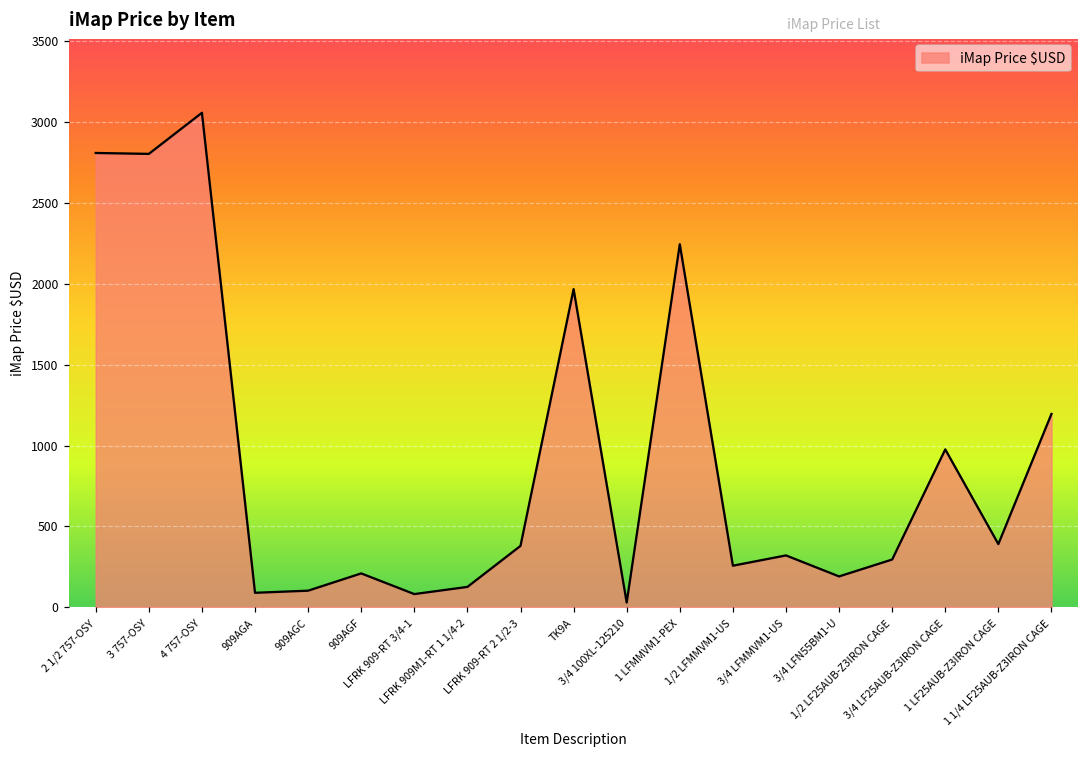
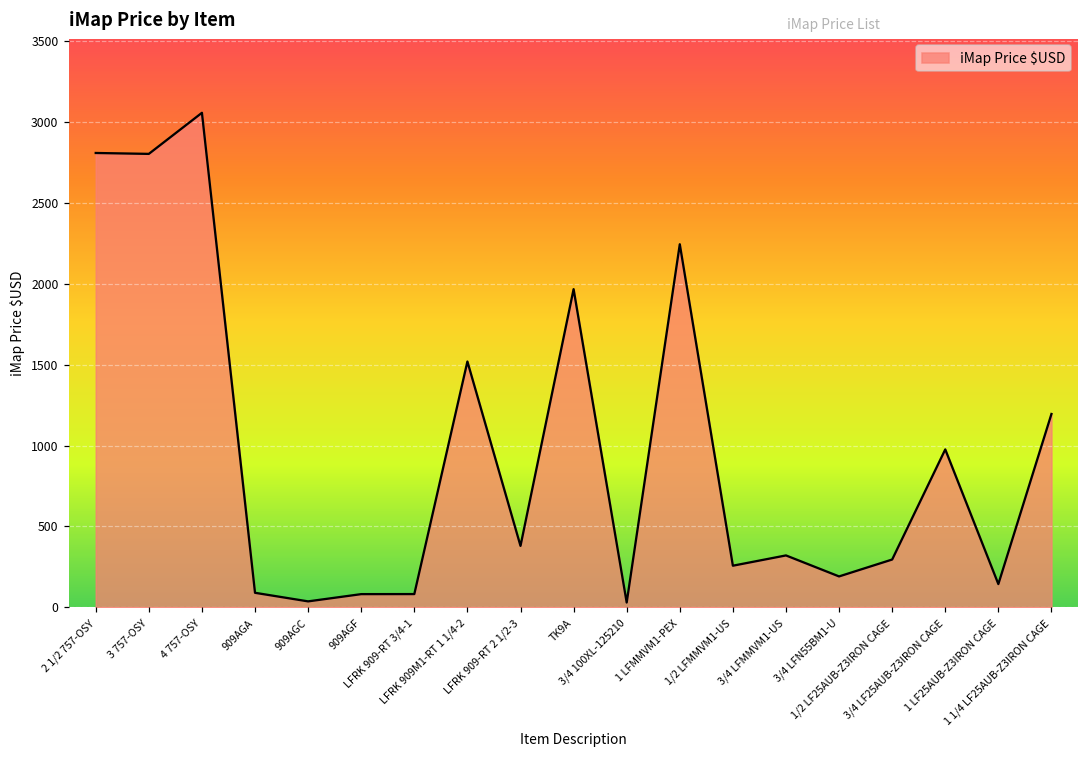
909AGC: 100 -> 40
909AGF: 210 -> 80
LFRK 909M1-RT 1 1/4-2: 130 -> 1520
1 LF25AUB-Z3IRON CAGE: 390 -> 140
